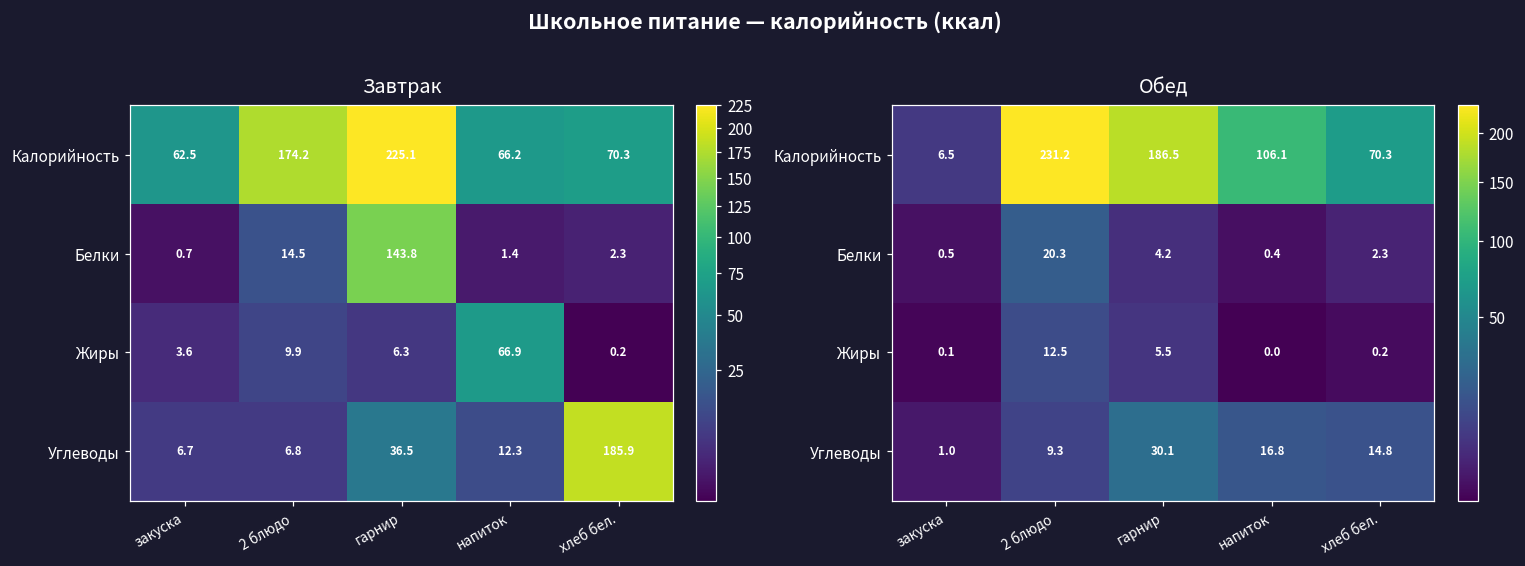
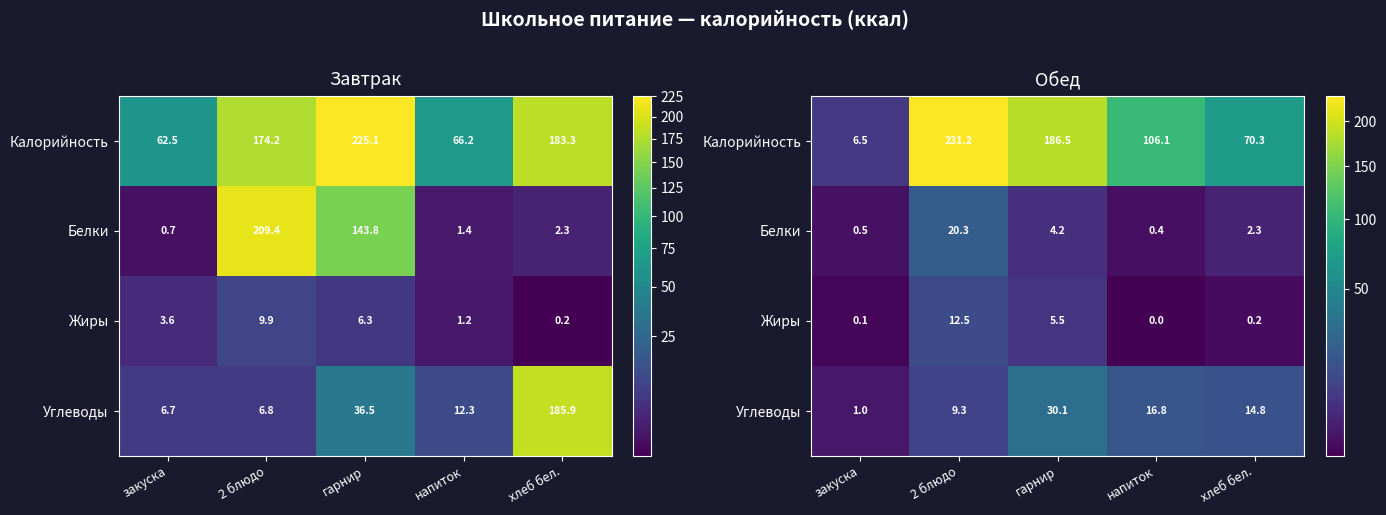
Завтрак, Калорийность, хлеб бел.: 70.3 -> 183.3
Завтрак, Белки, 2 блюдо: 14.5 -> 209.4
Завтрак, Жиры, напиток: 66.9 -> 1.2
